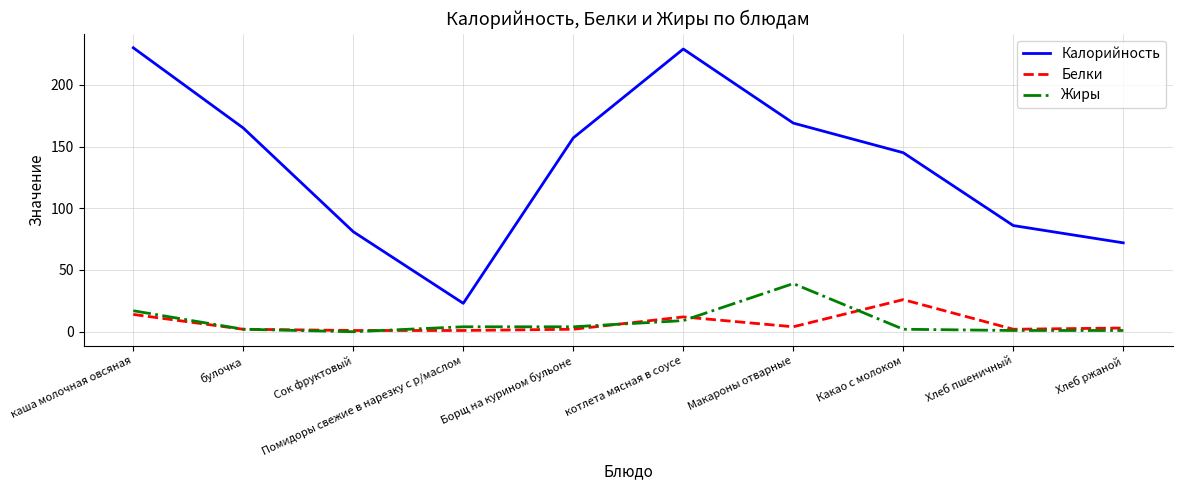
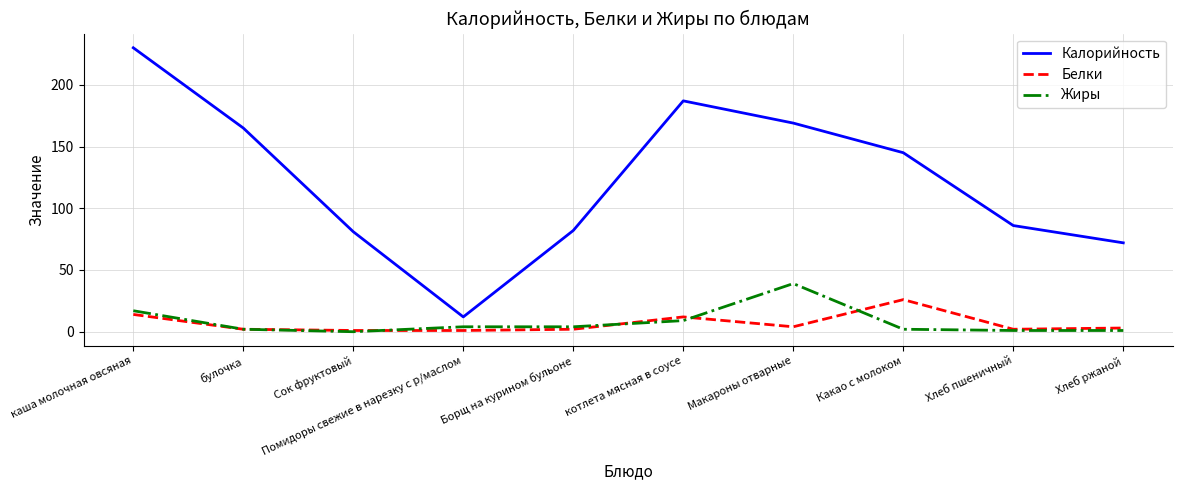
Калорийность, Помидоры свежие в нарезку с р/маслом: 23 -> 12
Калорийность, Борщ на курином бульоне: 157 -> 82
Калорийность, котлета мясная в соусе: 229 -> 187
